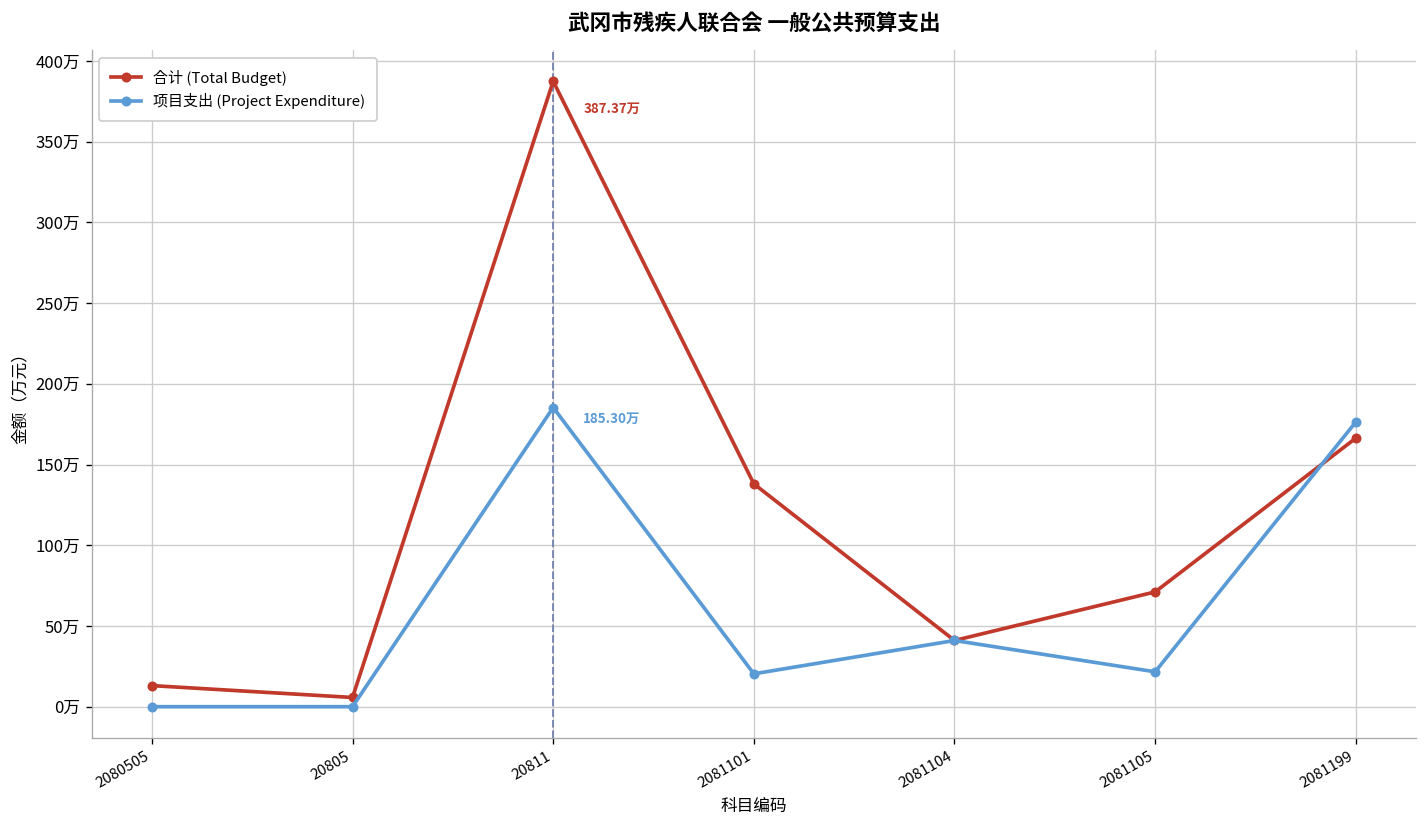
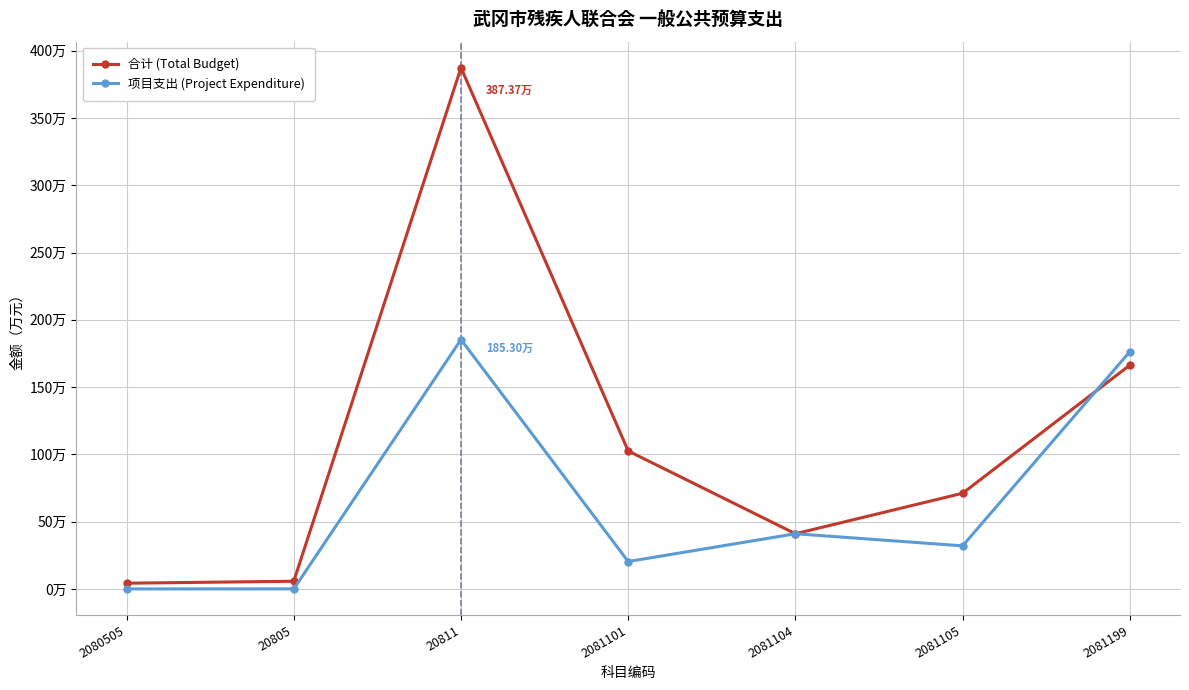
合计 (Total Budget), 2080505: 13万 -> 4万
合计 (Total Budget), 2081101: 138万 -> 103万
项目支出 (Project Expenditure), 2081105: 22万 -> 32万
